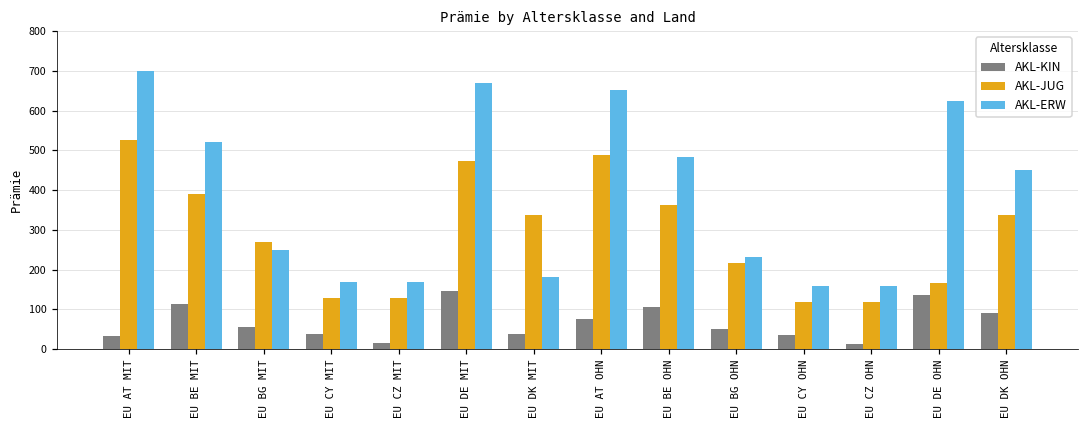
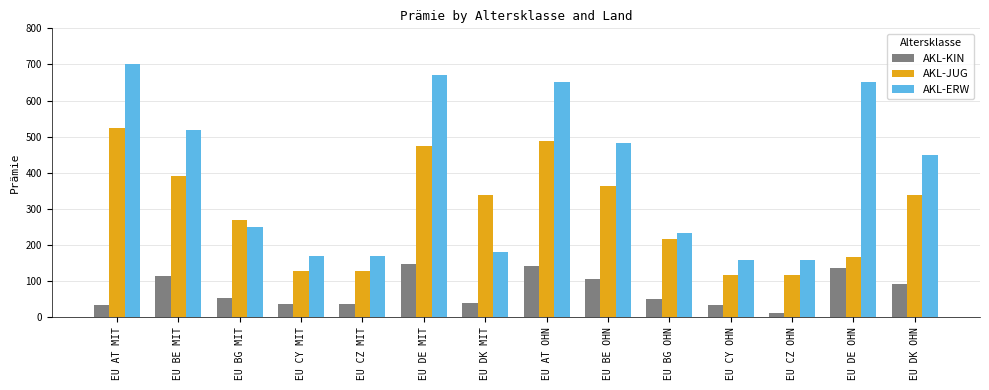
AKL-KIN, EU CZ MIT: 10 -> 40
AKL-KIN, EU AT OHN: 80 -> 140
AKL-ERW, EU DE OHN: 620 -> 650
